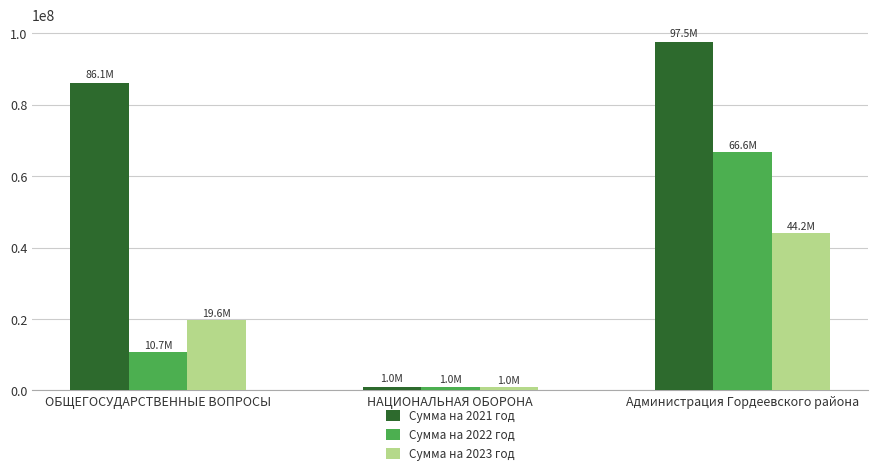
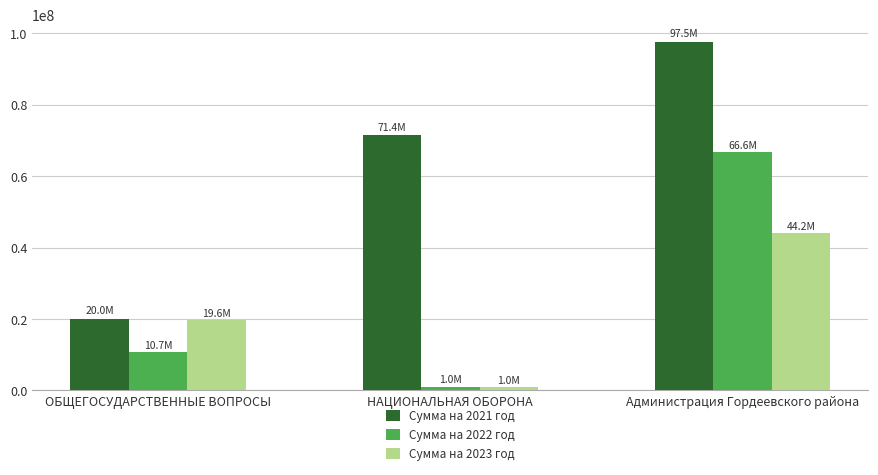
Сумма на 2021 год, ОБЩЕГОСУДАРСТВЕННЫЕ ВОПРОСЫ: 86.1M -> 20.0M
Сумма на 2021 год, НАЦИОНАЛЬНАЯ ОБОРОНА: 1.0M -> 71.4M
